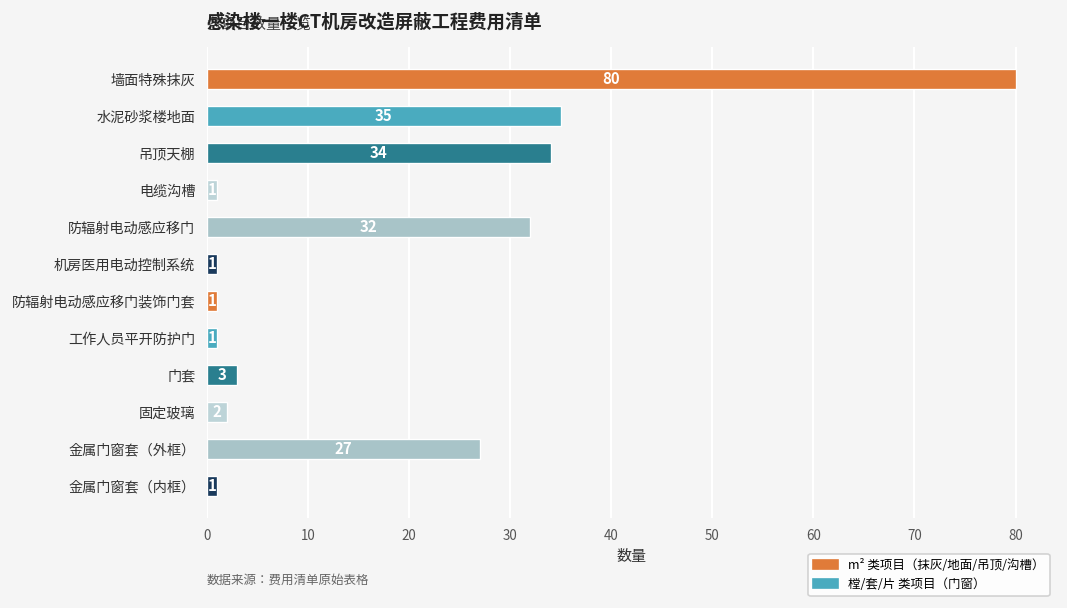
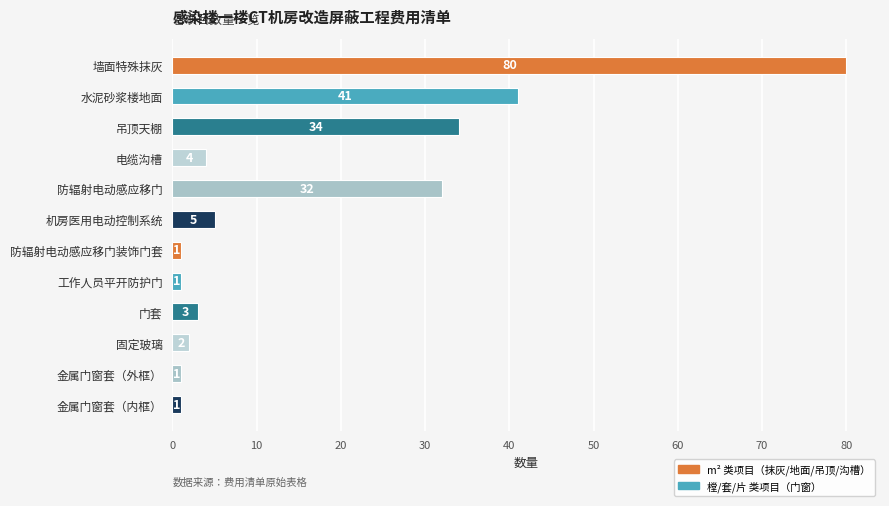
水泥砂浆楼地面: 35 -> 41
电缆沟槽: 1 -> 4
机房医用电动控制系统: 1 -> 5
金属门窗套（外框）: 27 -> 1
